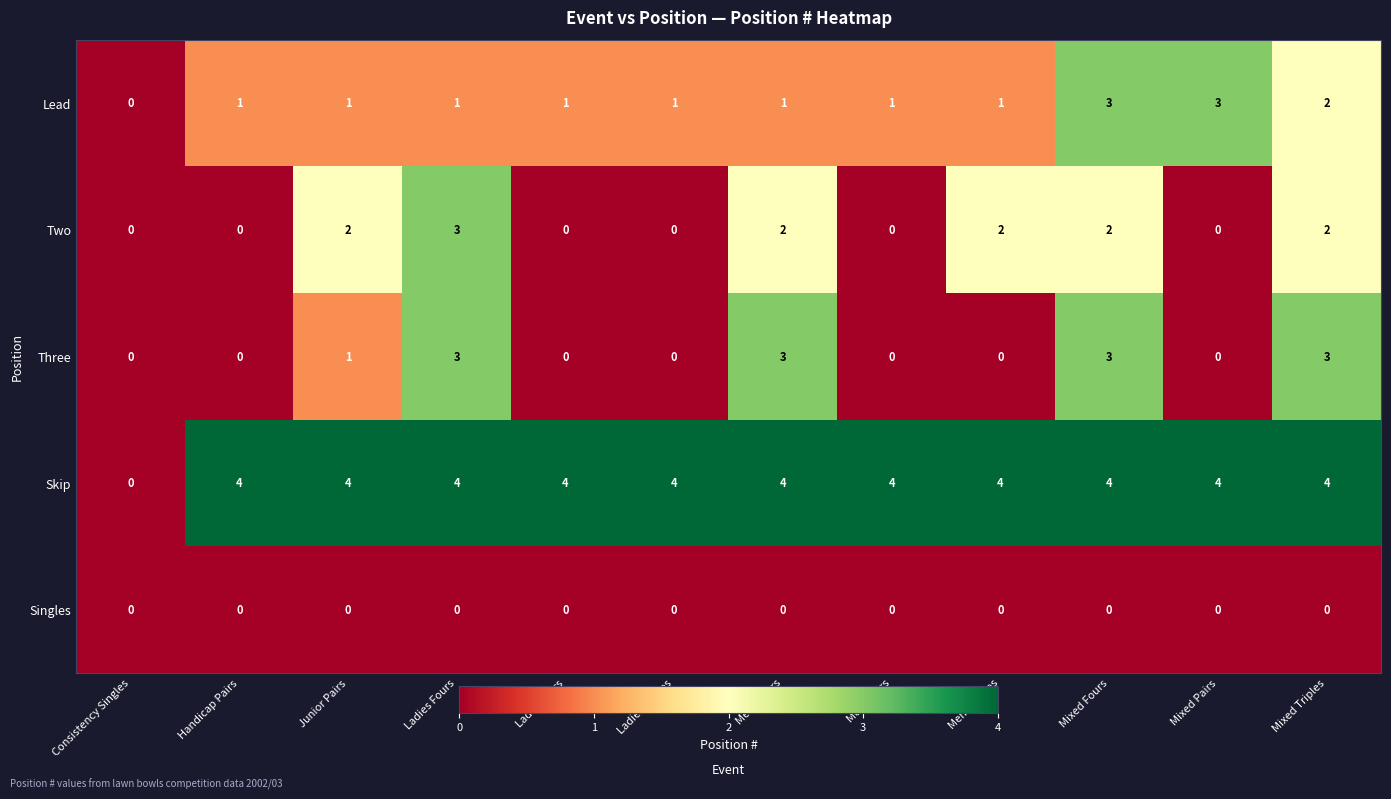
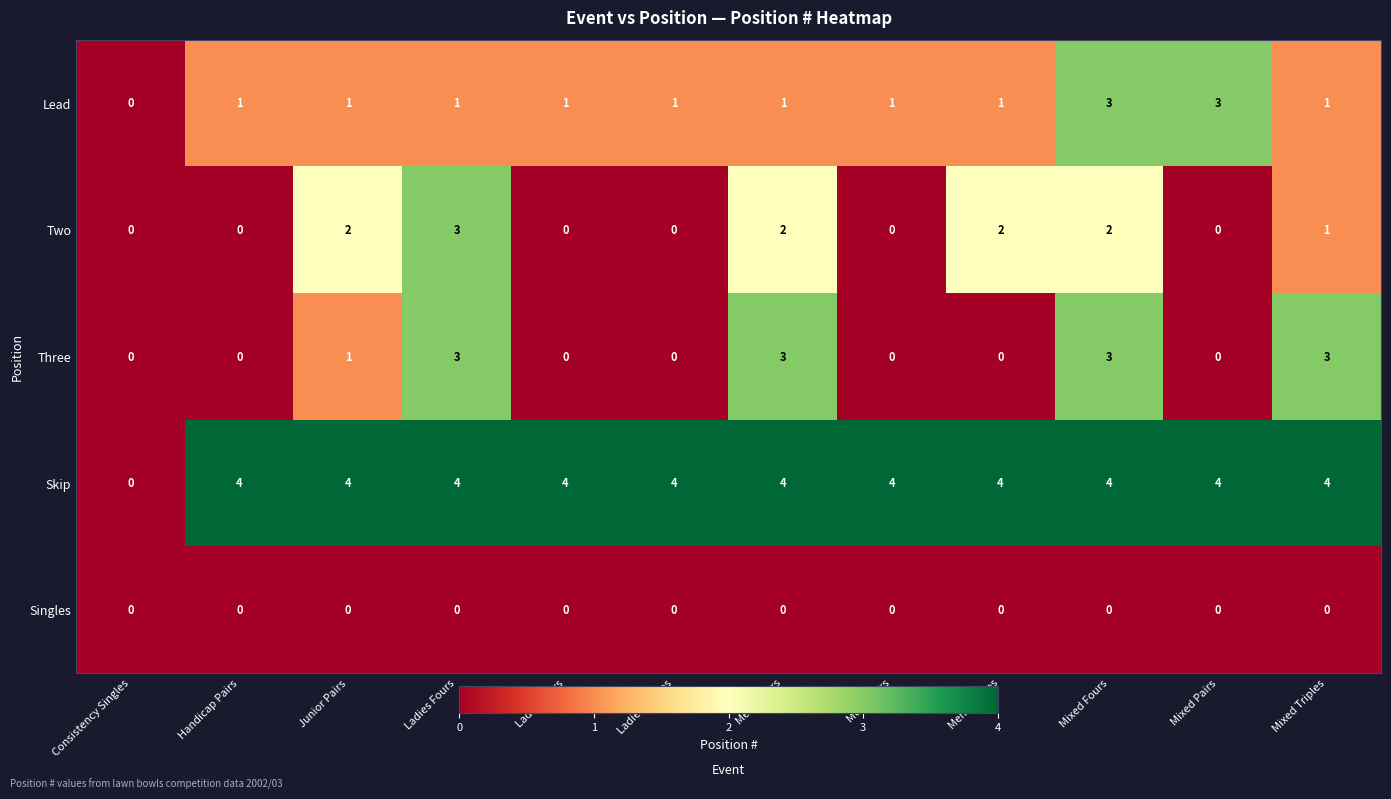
Lead, Mixed Triples: 2 -> 1
Two, Mixed Triples: 2 -> 1
